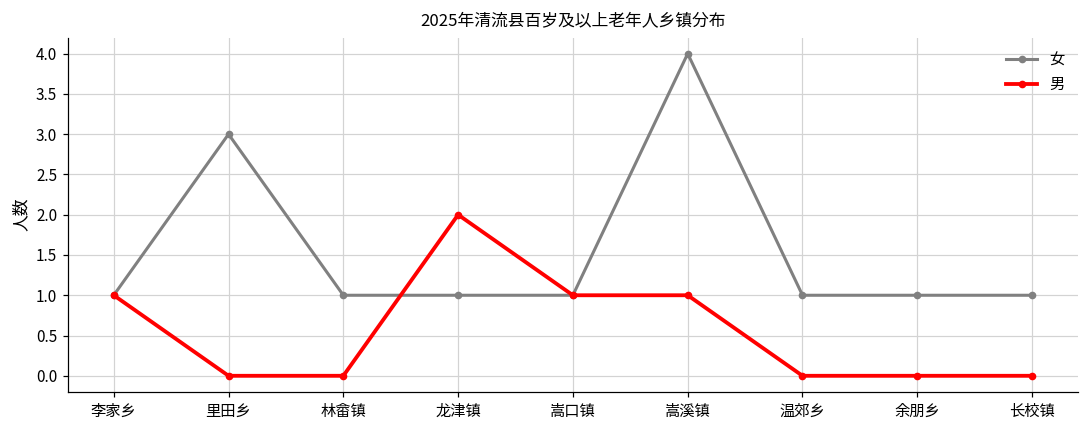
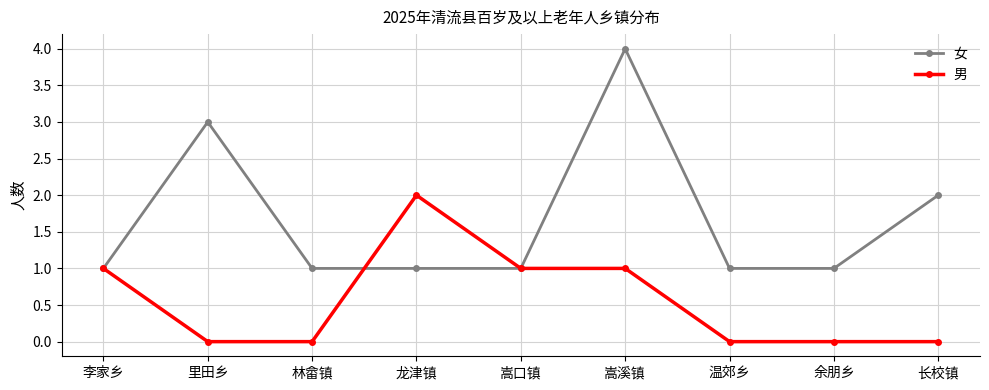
女, 长校镇: 1 -> 2
